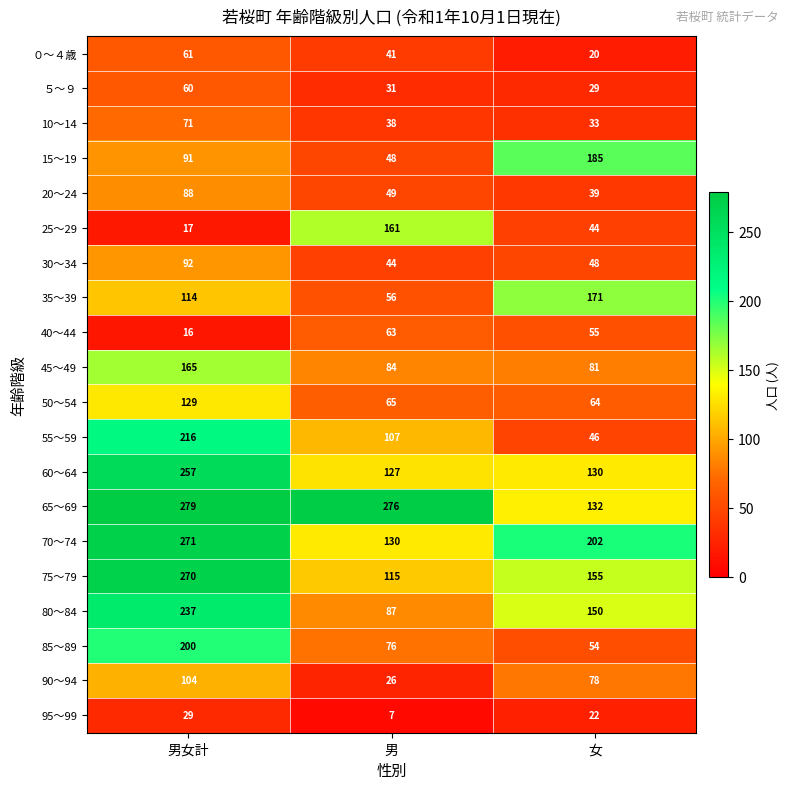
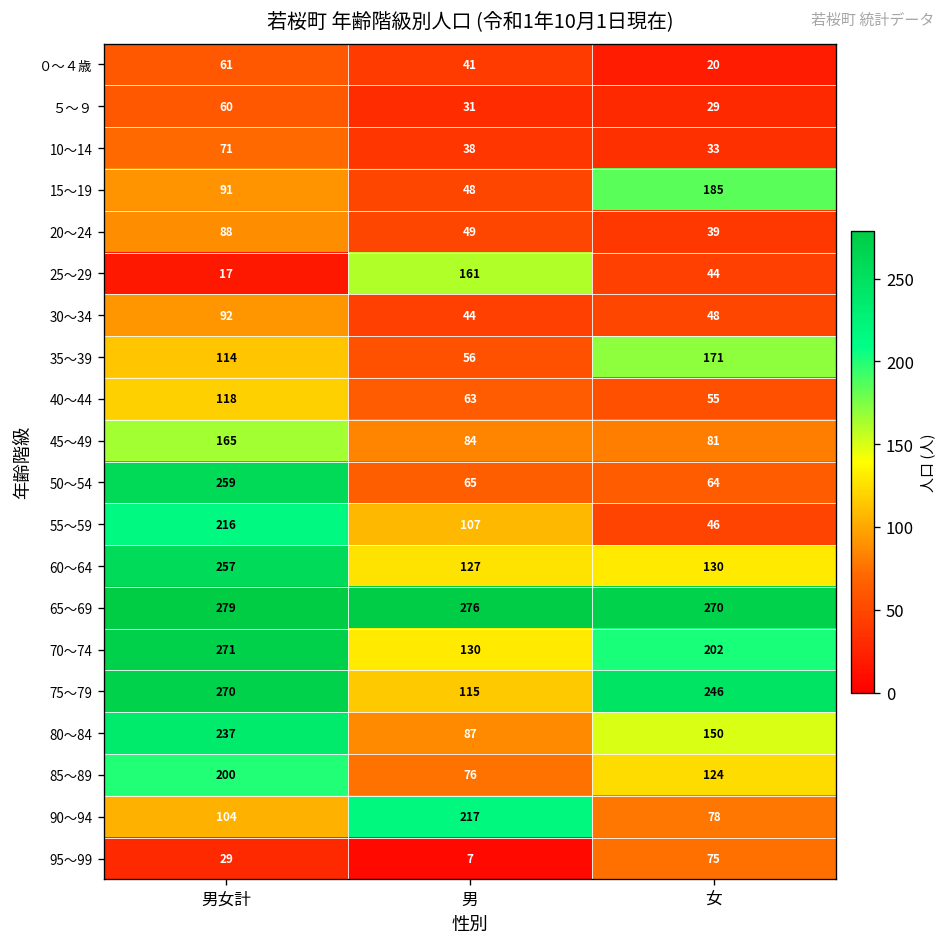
40～44, 男女計: 16 -> 118
50～54, 男女計: 129 -> 259
65～69, 女: 132 -> 270
75～79, 女: 155 -> 246
85～89, 女: 54 -> 124
90～94, 男: 26 -> 217
95～99, 女: 22 -> 75
